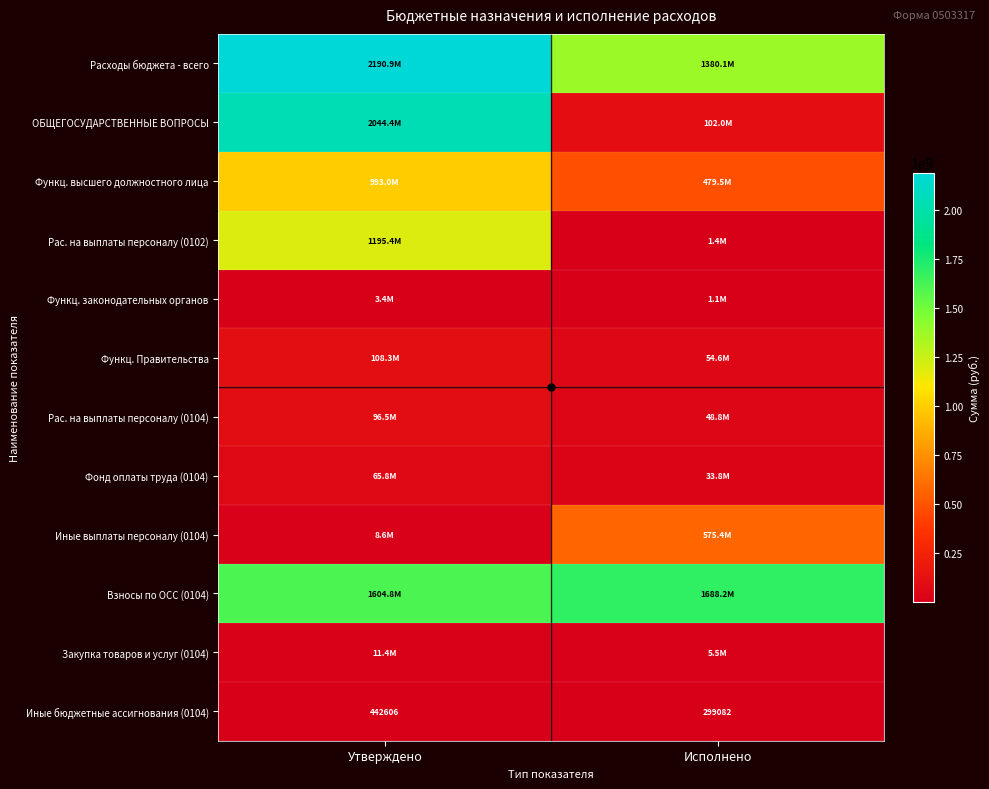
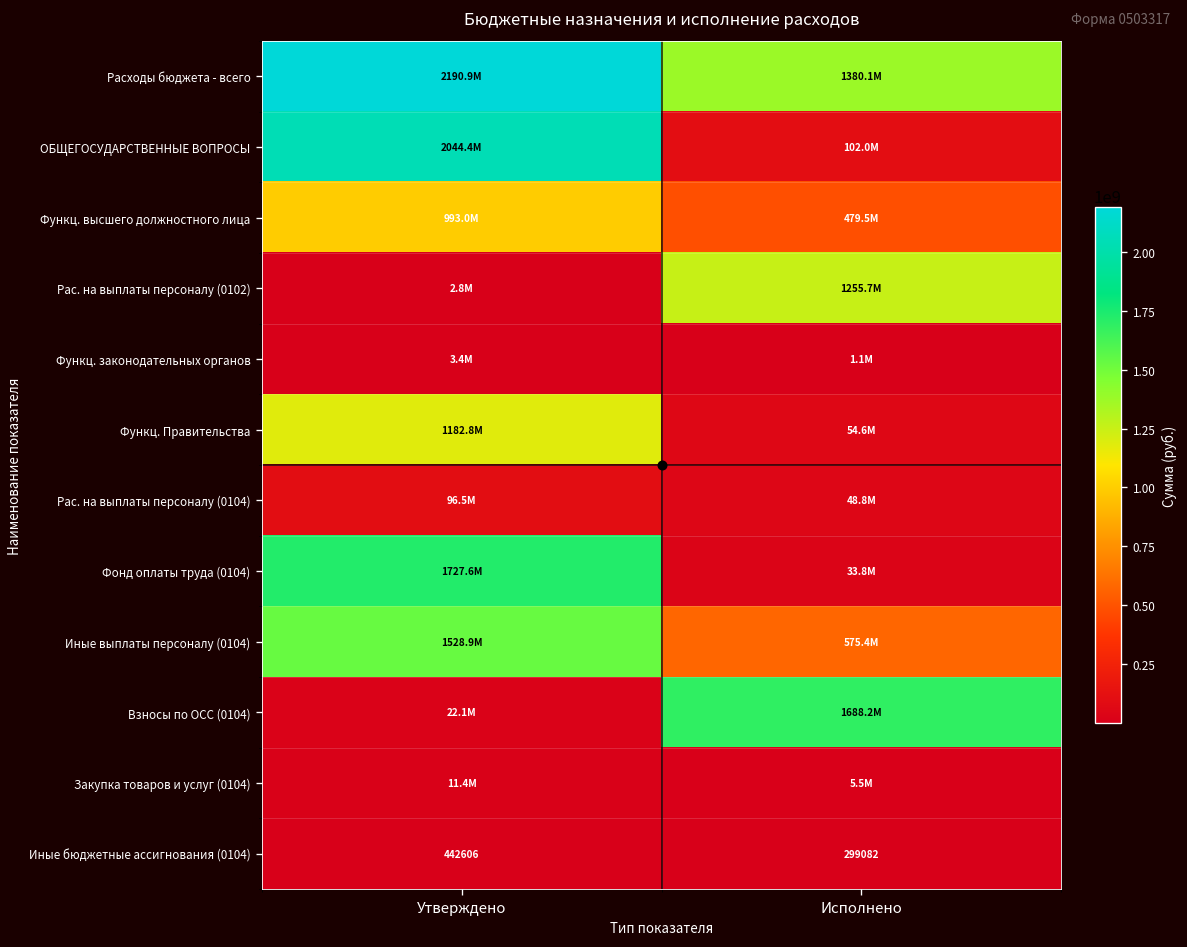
Рас. на выплаты персоналу (0102), Утверждено: 1195.4M -> 2.8M
Рас. на выплаты персоналу (0102), Исполнено: 1.4M -> 1255.7M
Функц. Правительства, Утверждено: 108.3M -> 1182.8M
Фонд оплаты труда (0104), Утверждено: 65.8M -> 1727.6M
Иные выплаты персоналу (0104), Утверждено: 8.6M -> 1528.9M
Взносы по ОСС (0104), Утверждено: 1604.8M -> 22.1M
